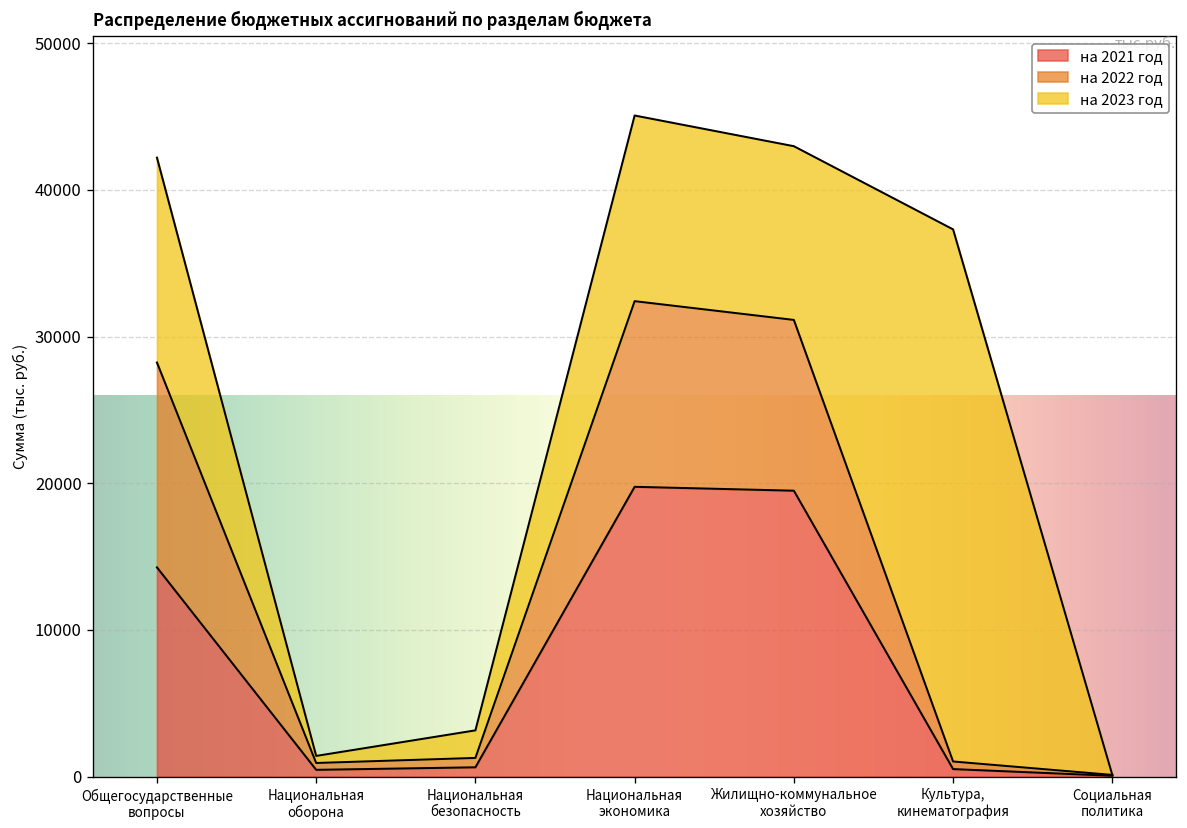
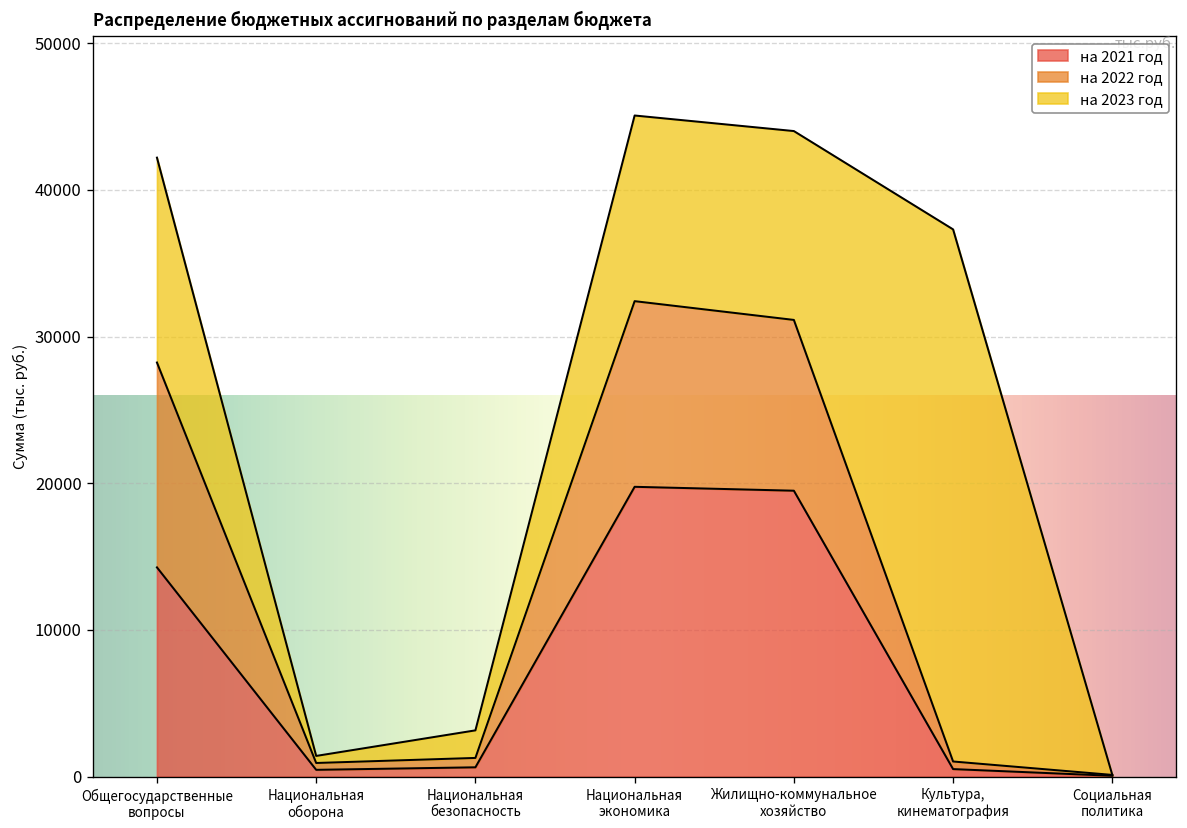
на 2023 год, Жилищно-коммунальное хозяйство: 11800 -> 12900
